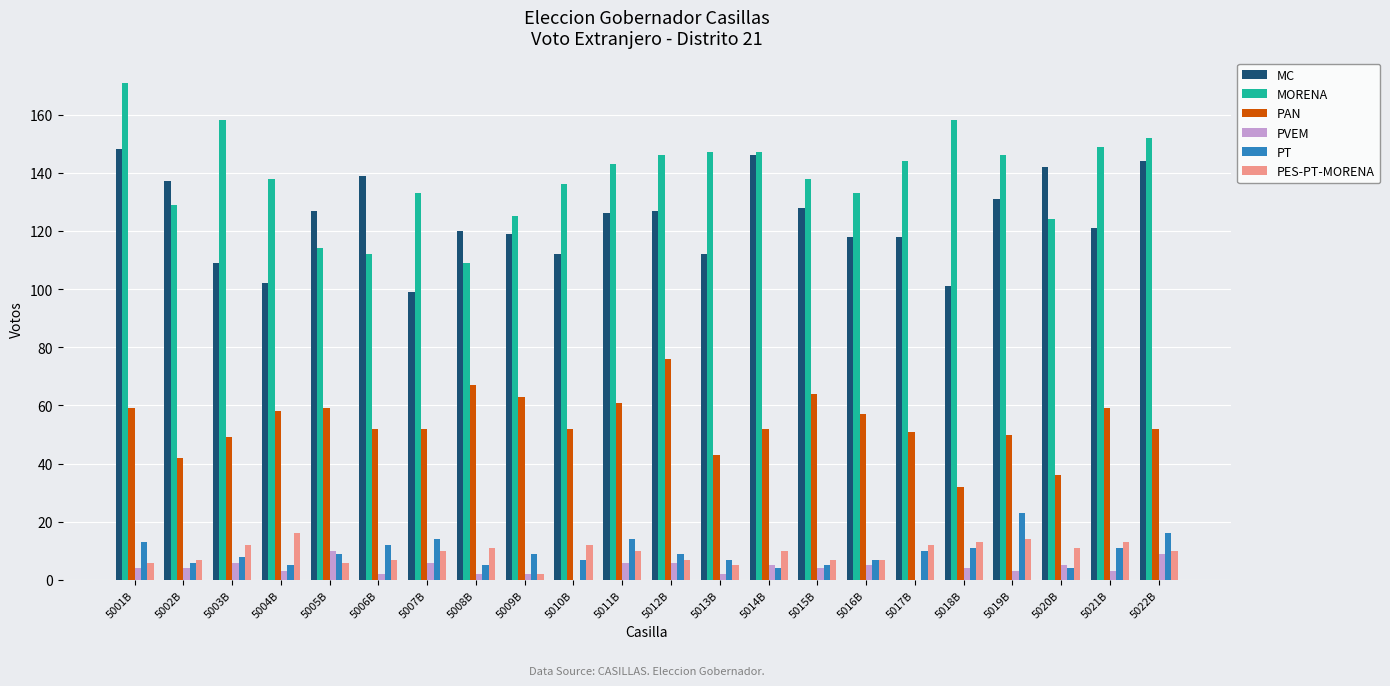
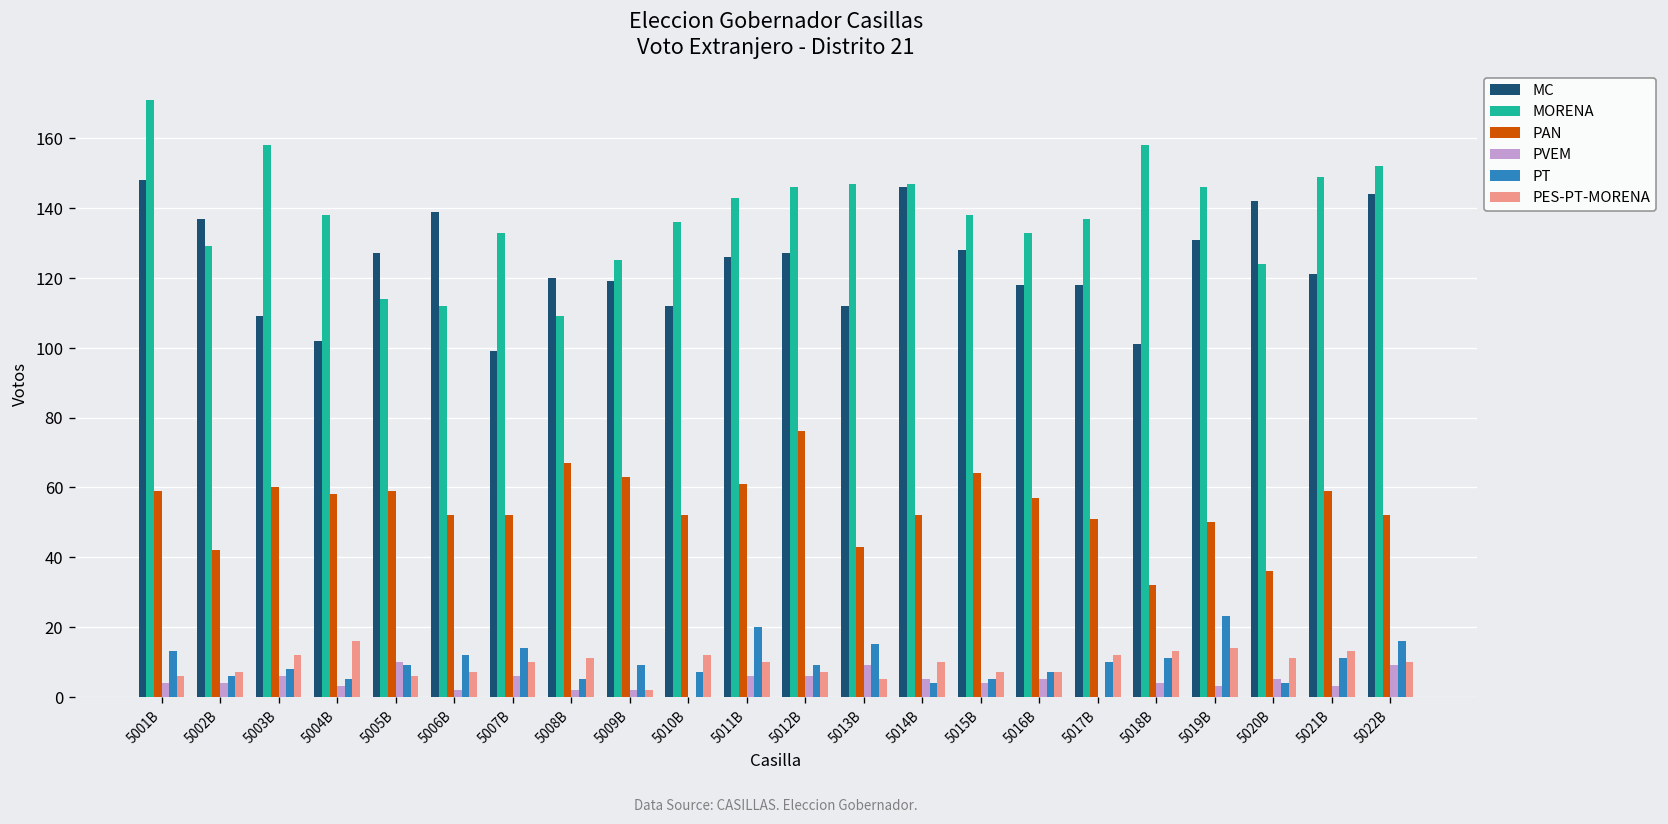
PAN, 5003B: 49 -> 60
PT, 5011B: 14 -> 20
PVEM, 5013B: 2 -> 9
PT, 5013B: 7 -> 15
MORENA, 5017B: 144 -> 137
